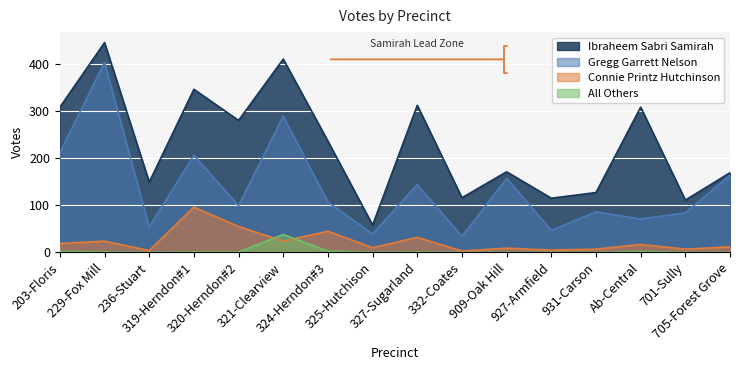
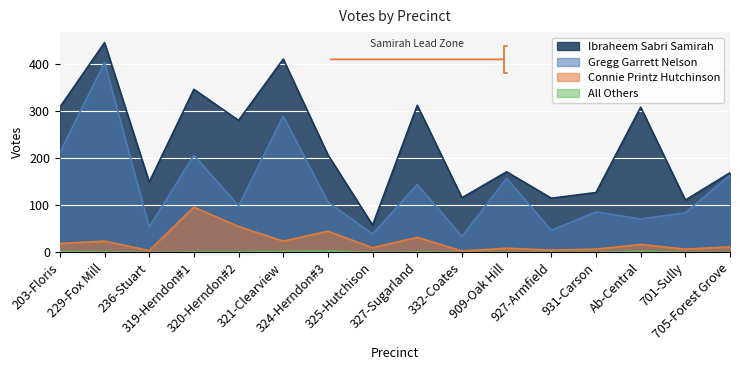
All Others, 321-Clearview: 40 -> 0
Ibraheem Sabri Samirah, 324-Herndon#3: 240 -> 210
